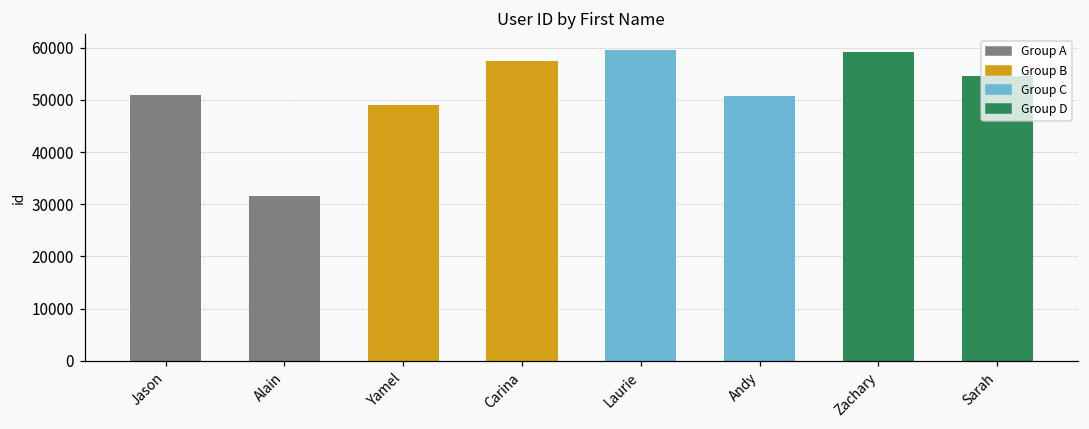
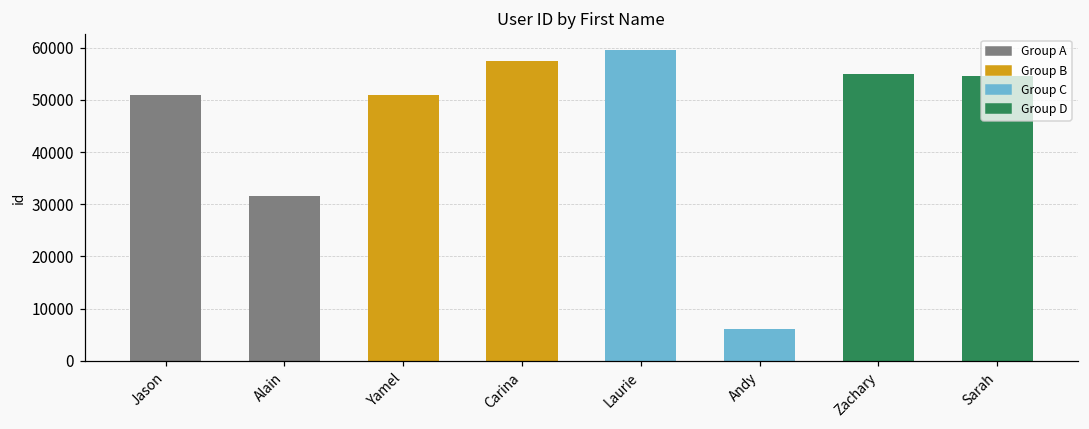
Yamel: 49000 -> 51000
Andy: 51000 -> 6000
Zachary: 59000 -> 55000
